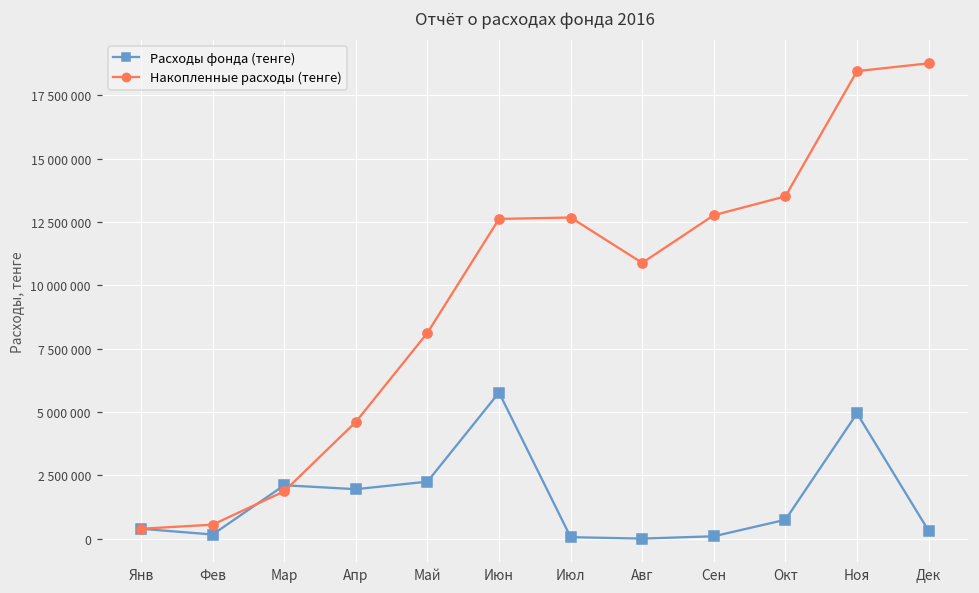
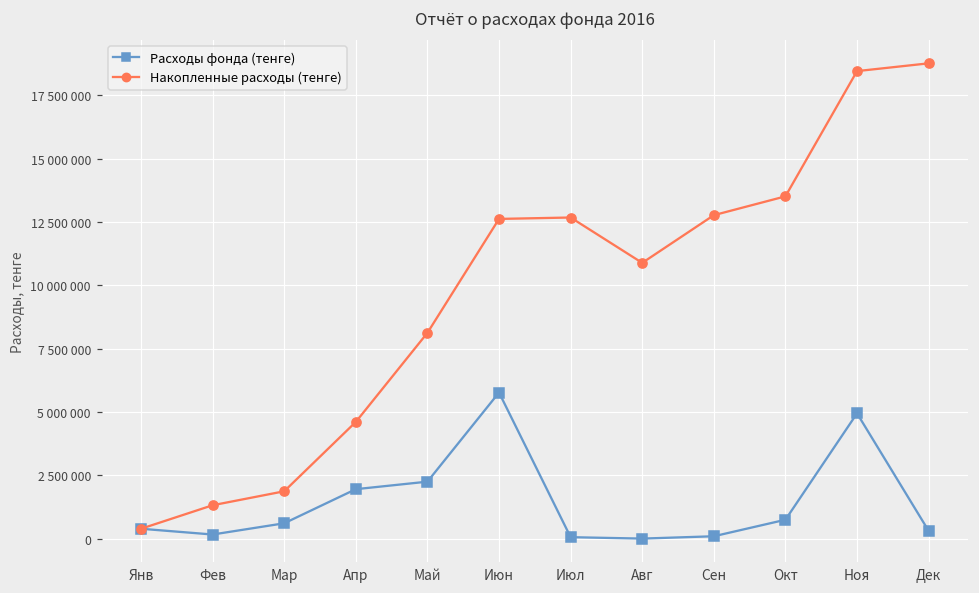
Накопленные расходы (тенге), Фев: 500000 -> 1300000
Расходы фонда (тенге), Мар: 2100000 -> 600000
